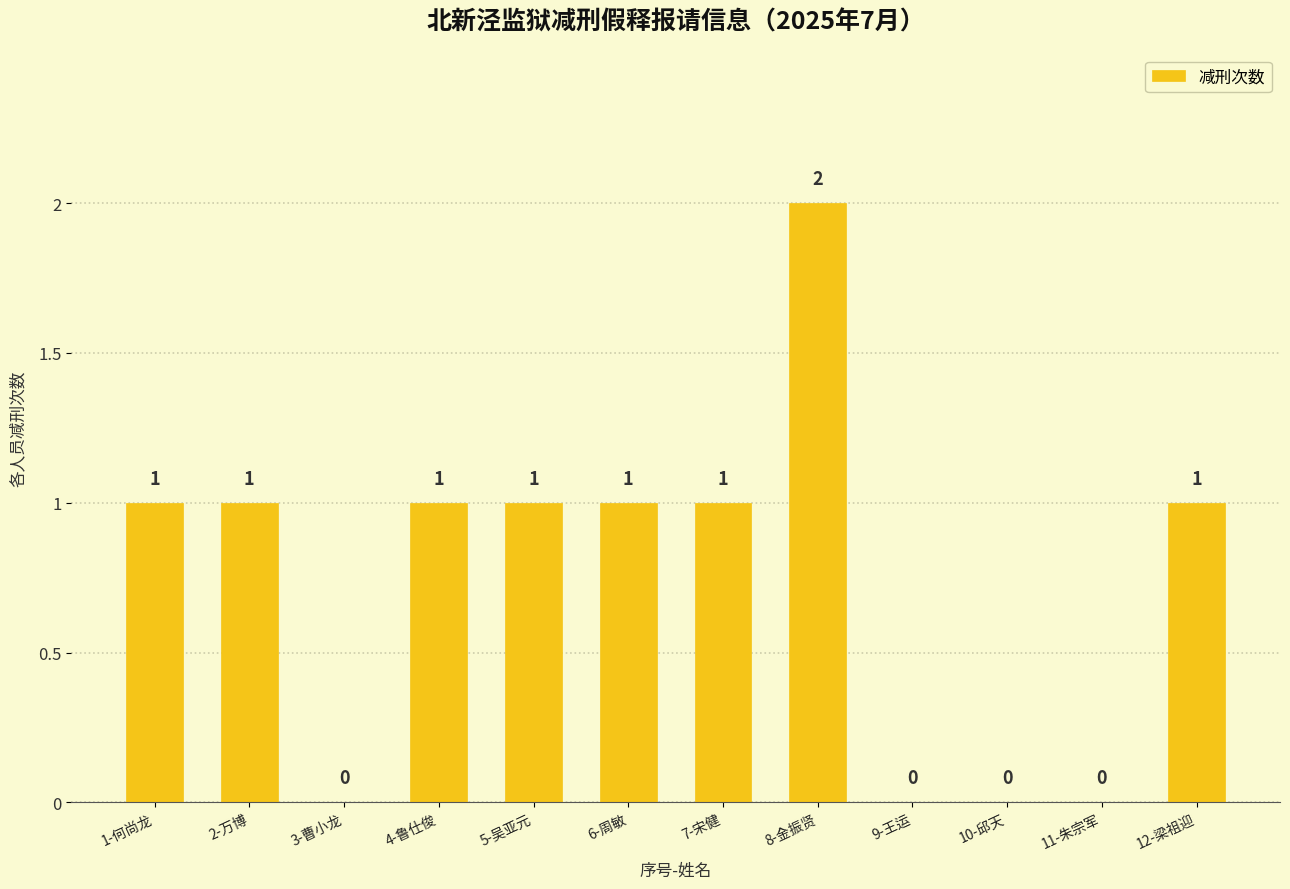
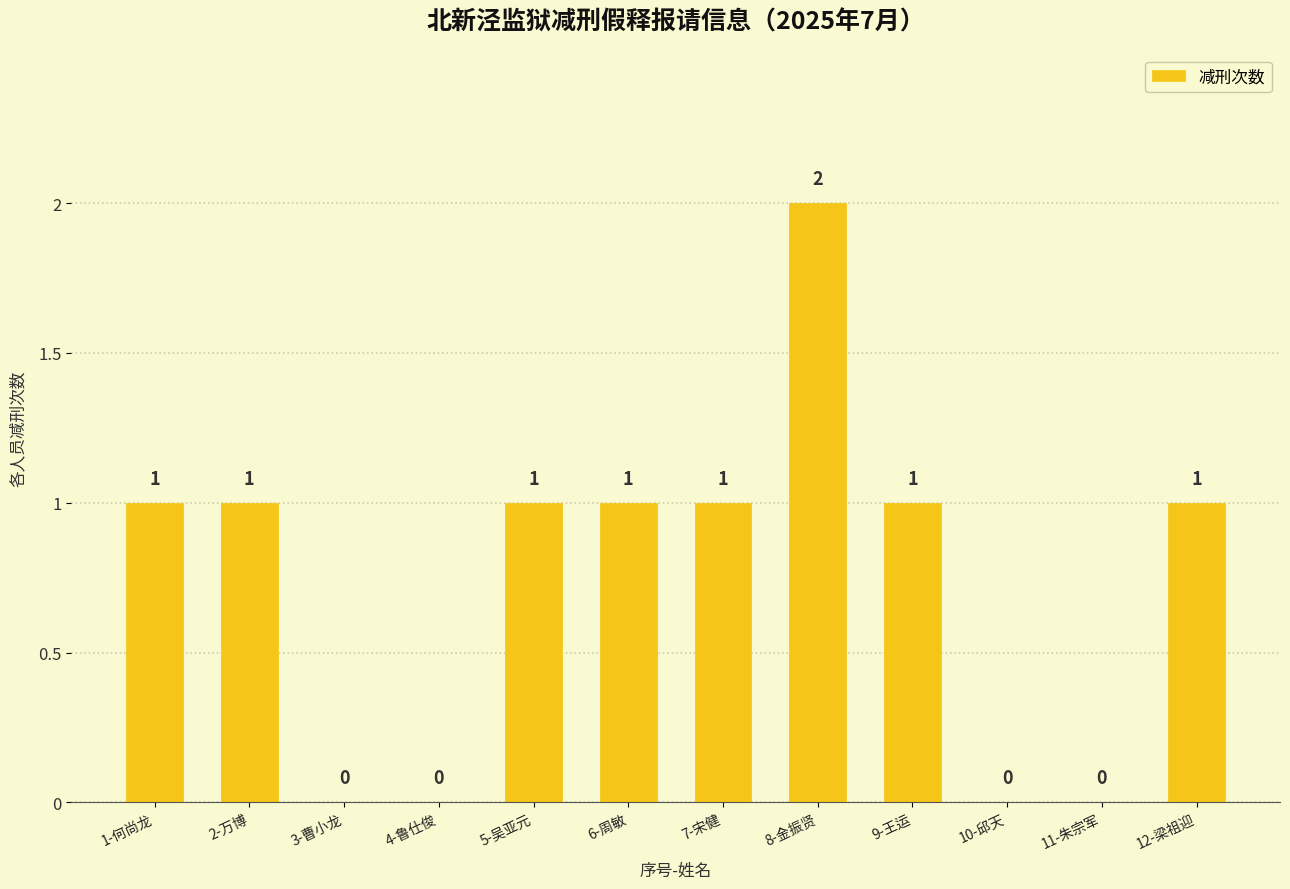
4-鲁仕俊: 1 -> 0
9-王运: 0 -> 1
